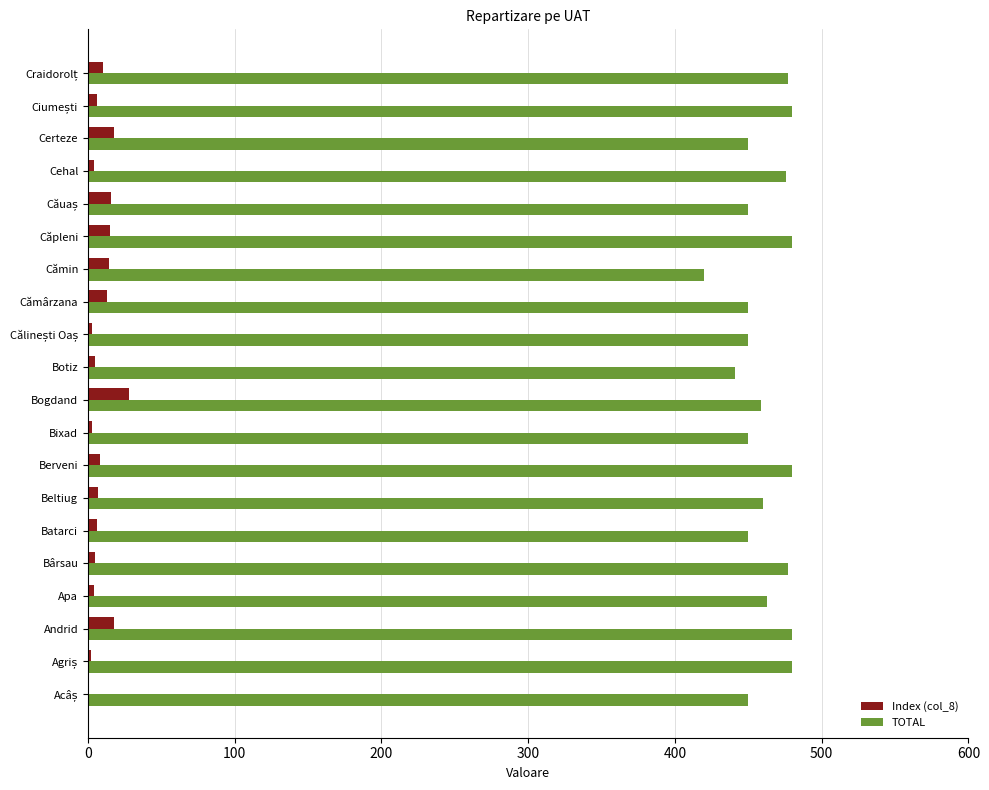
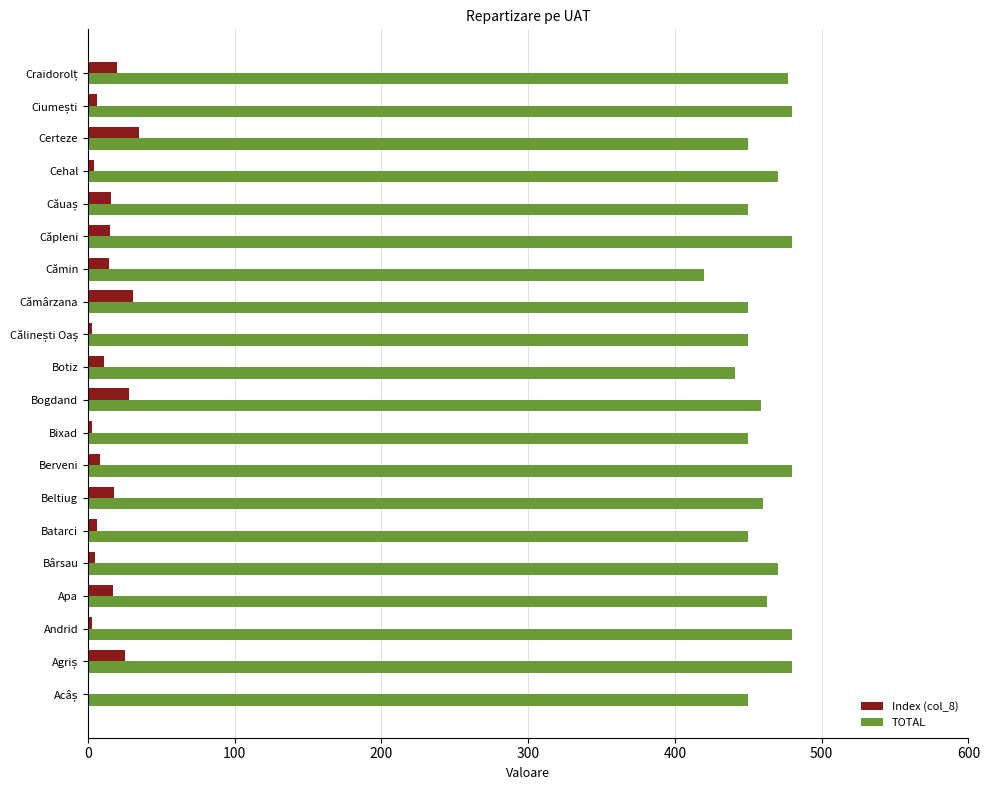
Index (col_8), Craidorolț: 10 -> 20
Index (col_8), Certeze: 18 -> 35
TOTAL, Cehal: 476 -> 470
Index (col_8), Cămârzana: 13 -> 31
Index (col_8), Botiz: 5 -> 11
Index (col_8), Beltiug: 7 -> 18
TOTAL, Bârsau: 477 -> 470
Index (col_8), Apa: 4 -> 17
Index (col_8), Andrid: 18 -> 3
Index (col_8), Agriș: 2 -> 25
